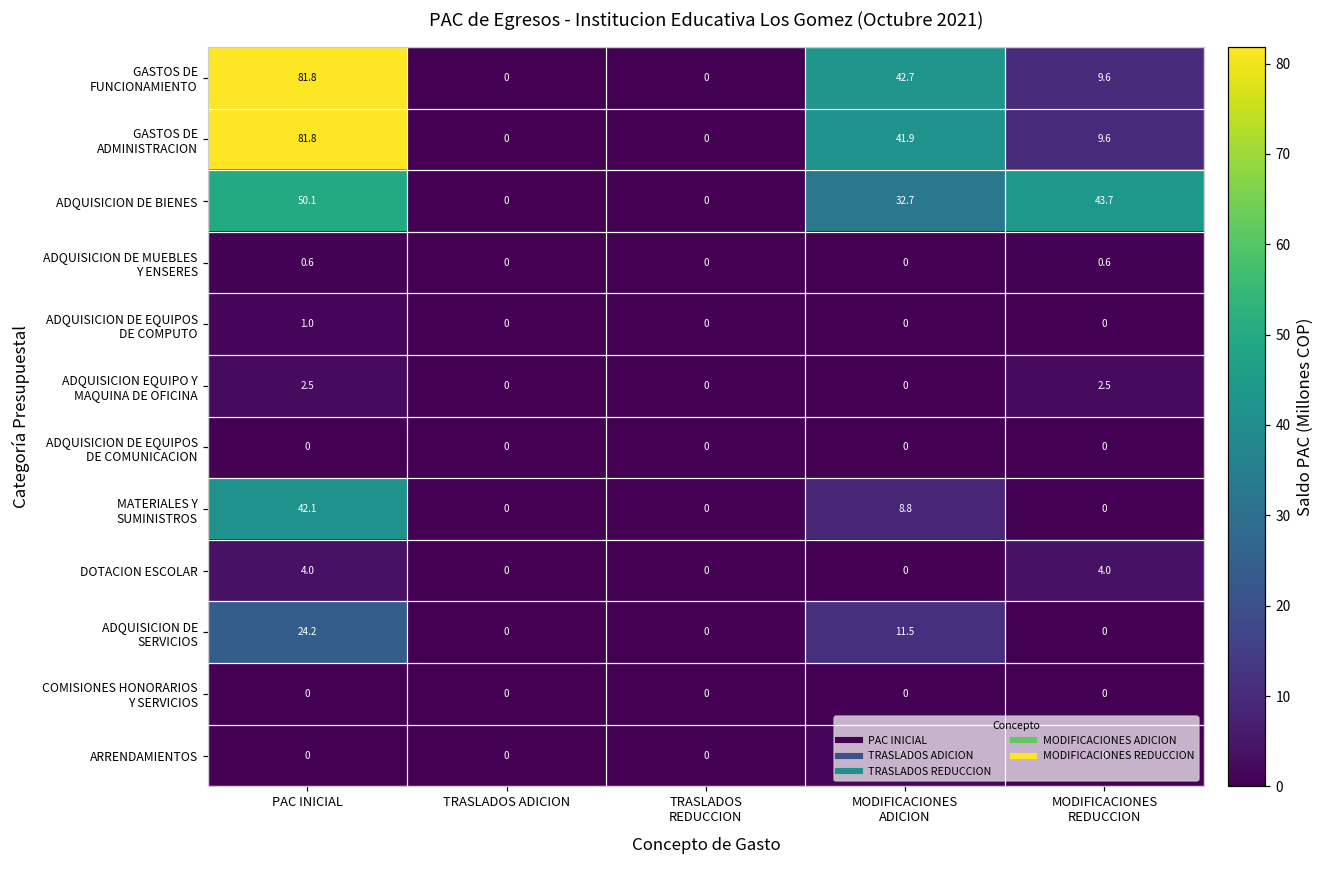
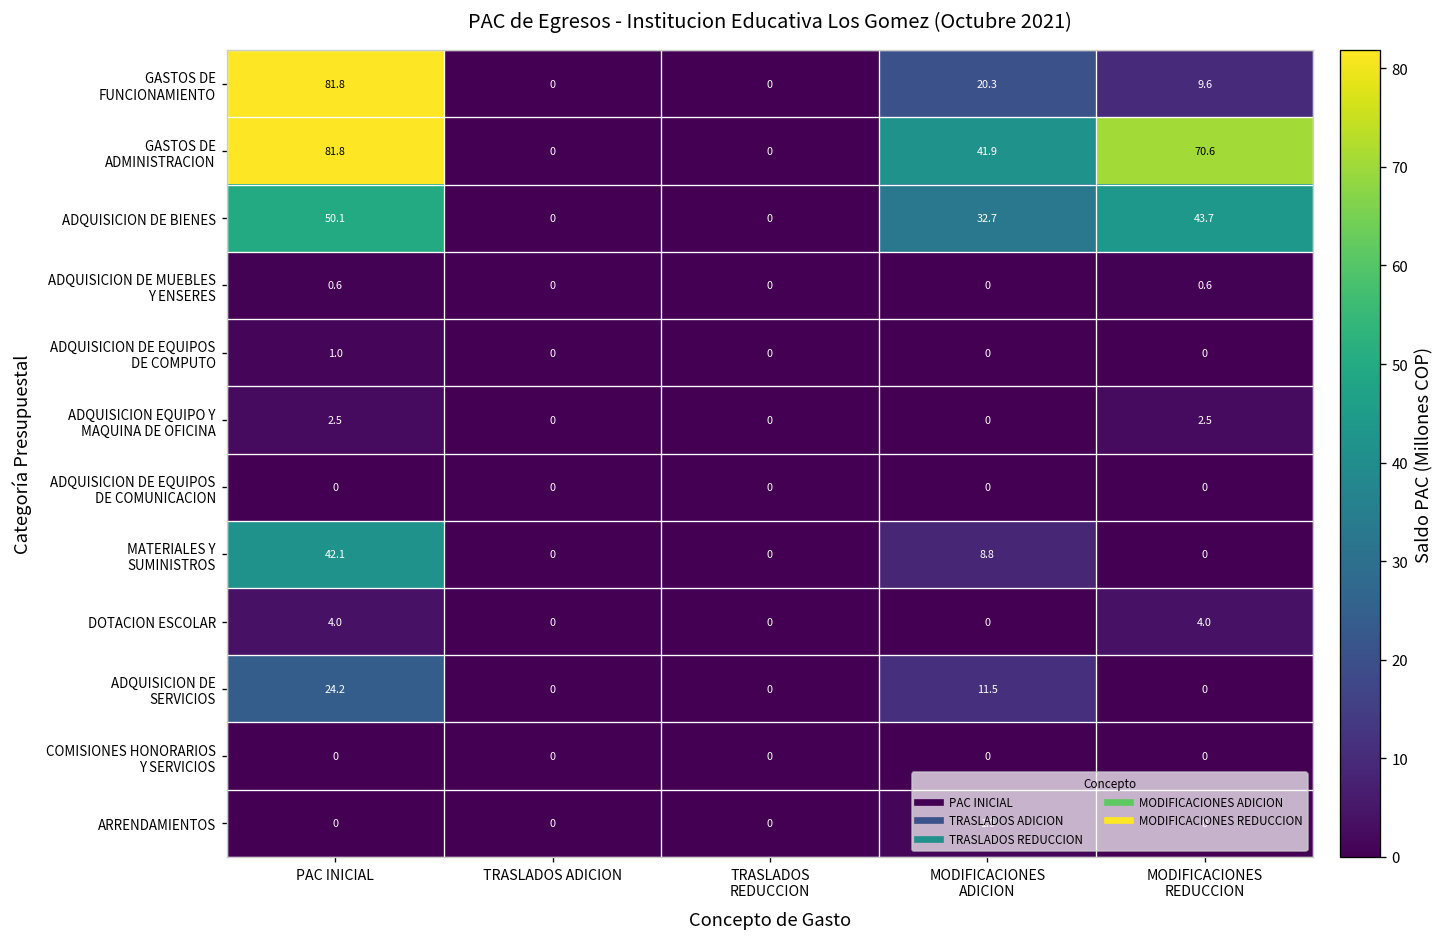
GASTOS DE FUNCIONAMIENTO, MODIFICACIONES ADICION: 42.7 -> 20.3
GASTOS DE ADMINISTRACION, MODIFICACIONES REDUCCION: 9.6 -> 70.6
